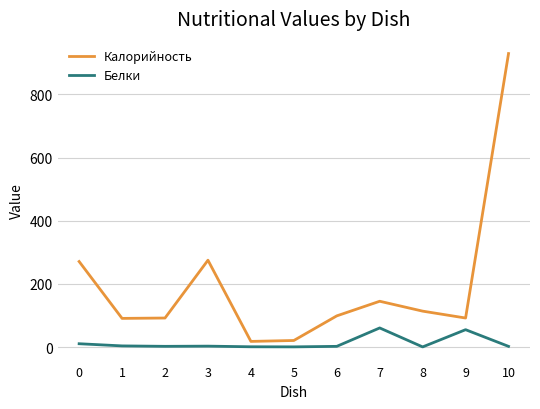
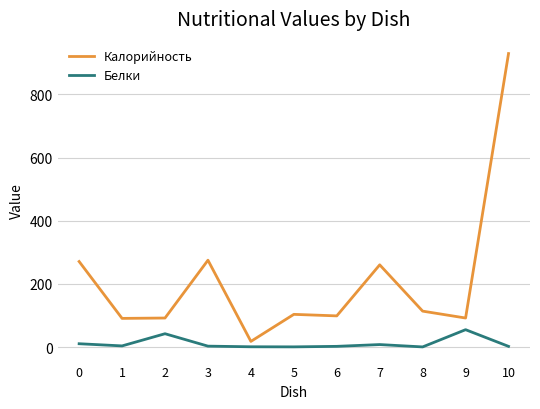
Белки, 2: 0 -> 40
Калорийность, 5: 20 -> 100
Калорийность, 7: 150 -> 260
Белки, 7: 60 -> 10
